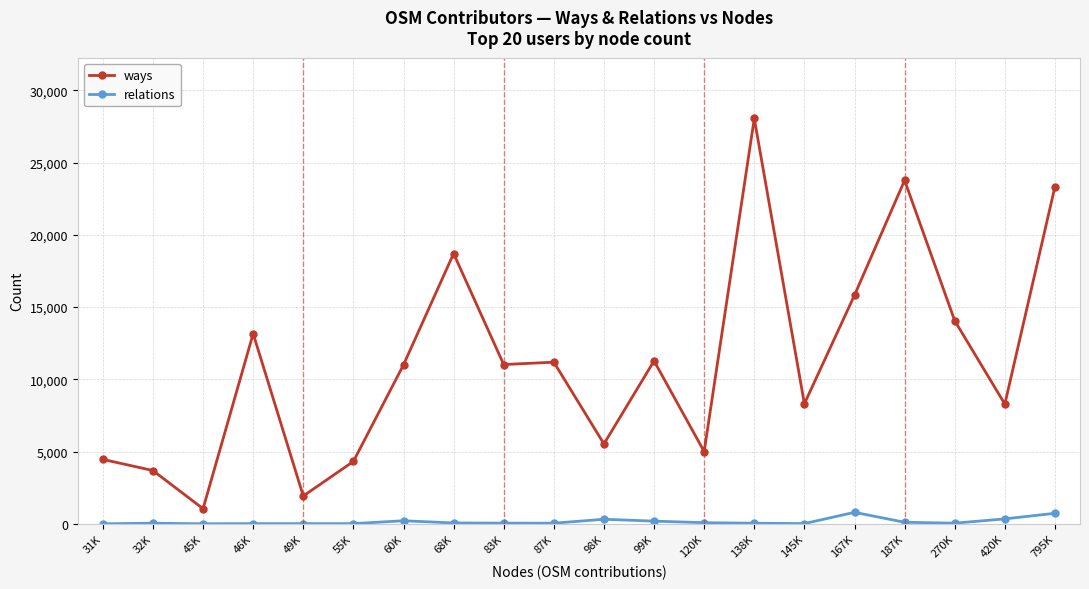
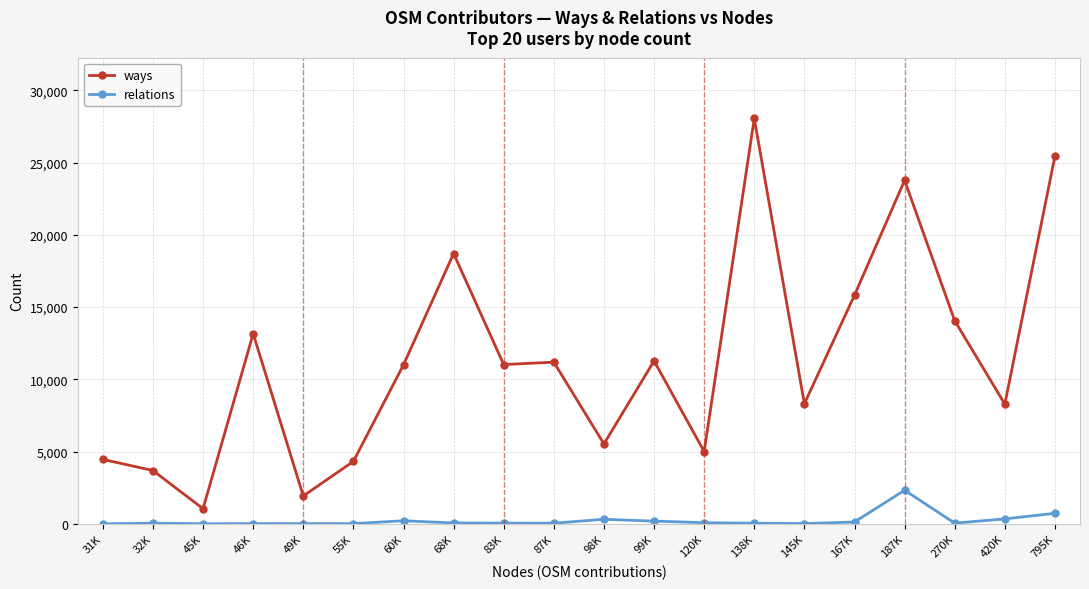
relations, 167K: 800 -> 100
relations, 187K: 100 -> 2,300
ways, 795K: 23,300 -> 25,400
